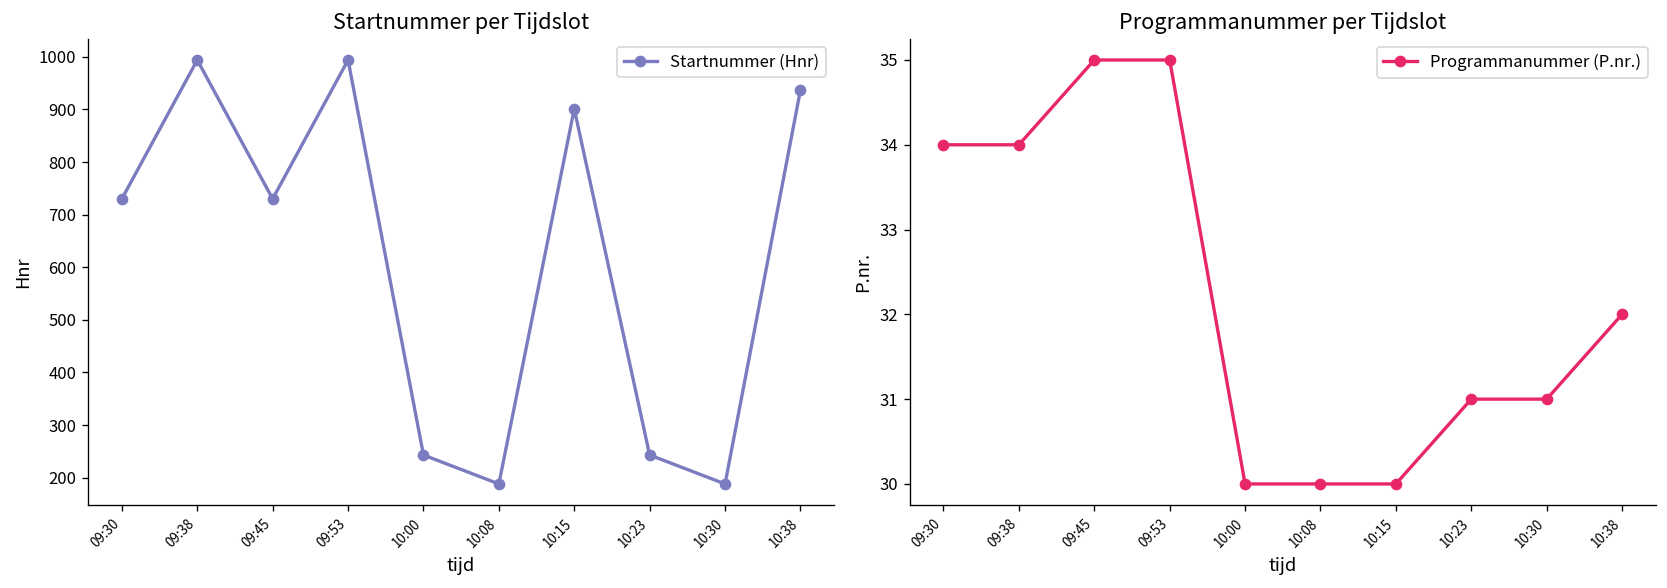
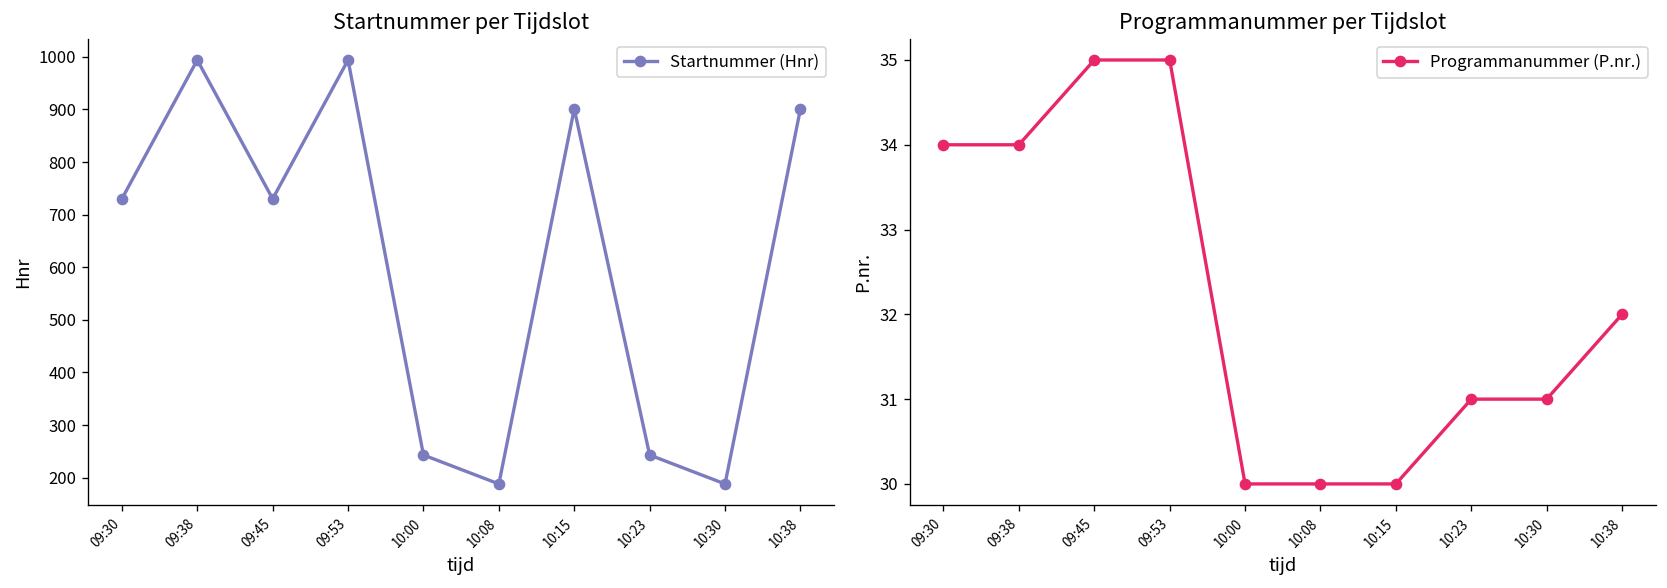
Startnummer per Tijdslot, 10:38: 940 -> 900
